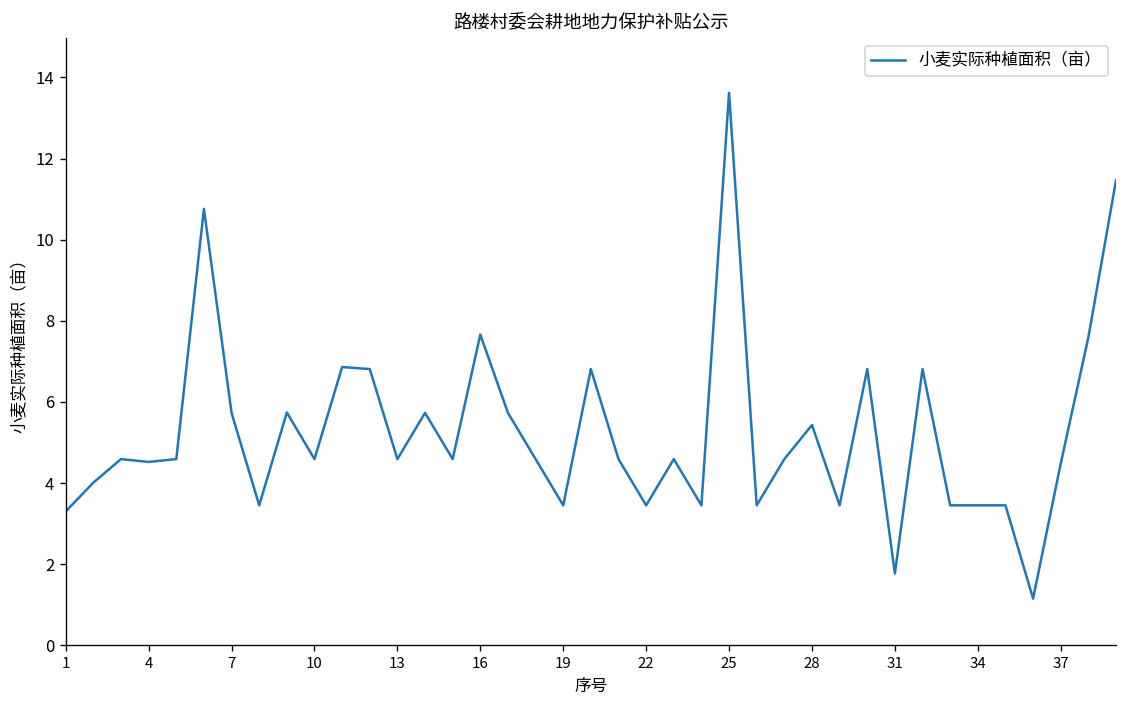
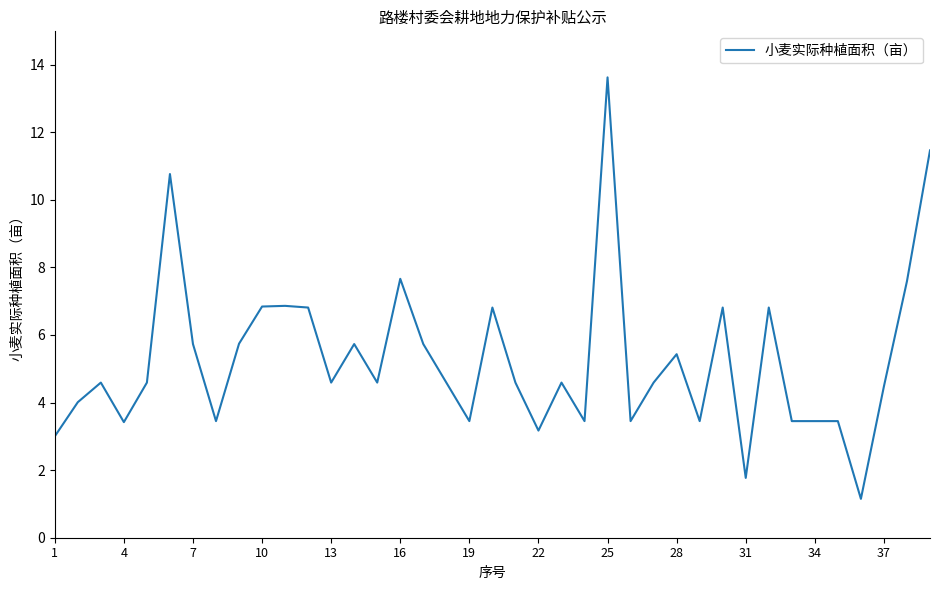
1: 3.3 -> 3.0
4: 4.5 -> 3.4
10: 4.6 -> 6.8
22: 3.5 -> 3.2
